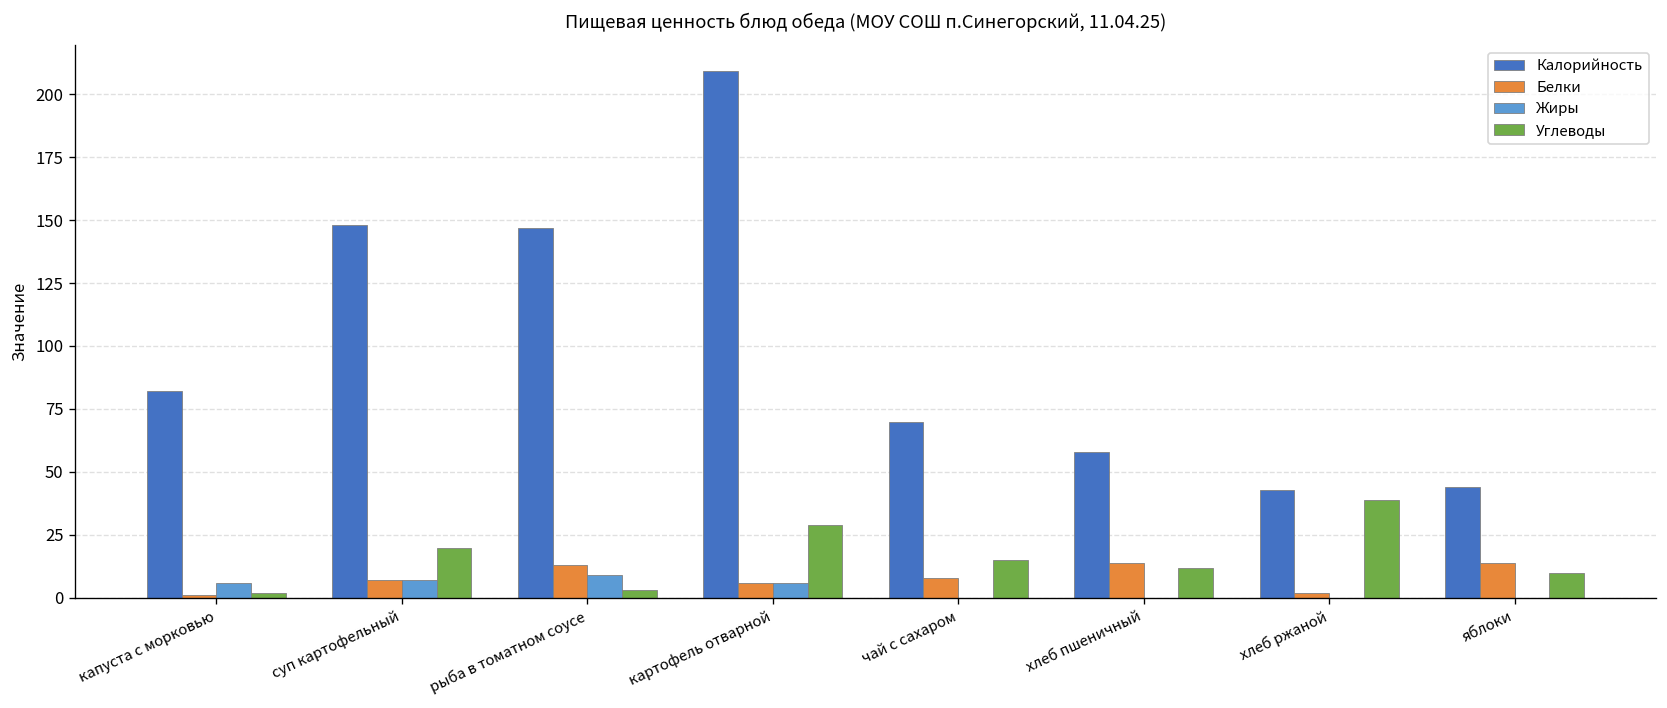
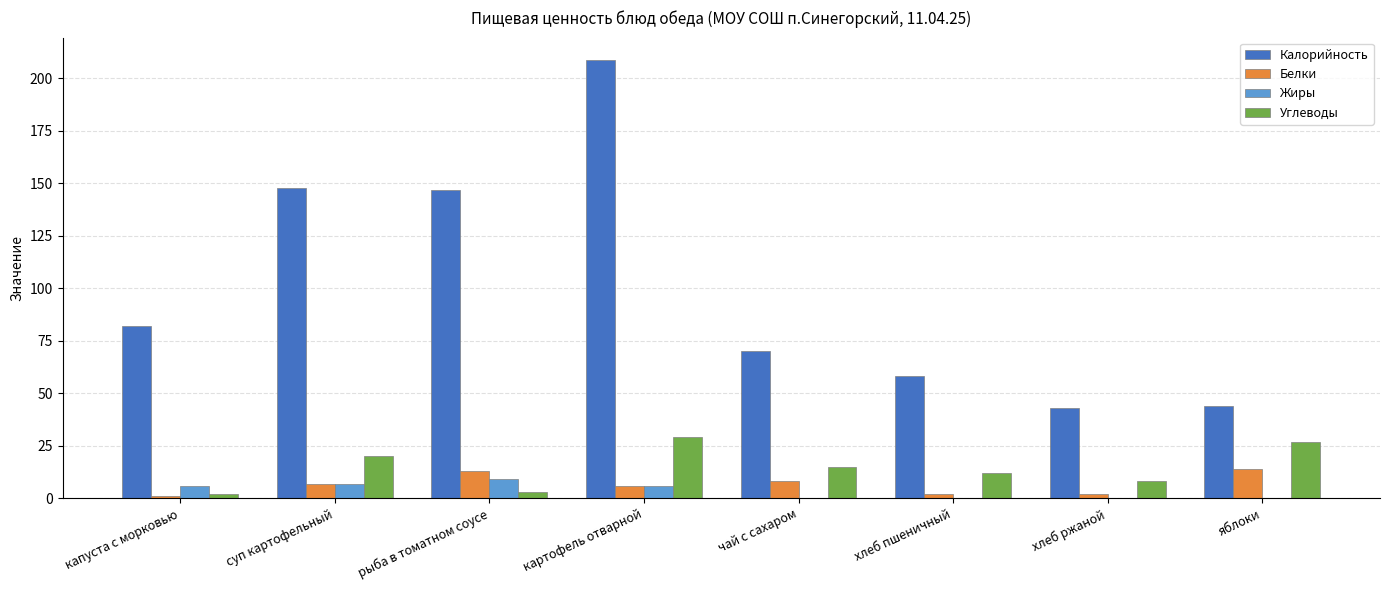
Белки, хлеб пшеничный: 14 -> 2
Углеводы, хлеб ржаной: 39 -> 8
Углеводы, яблоки: 10 -> 27
